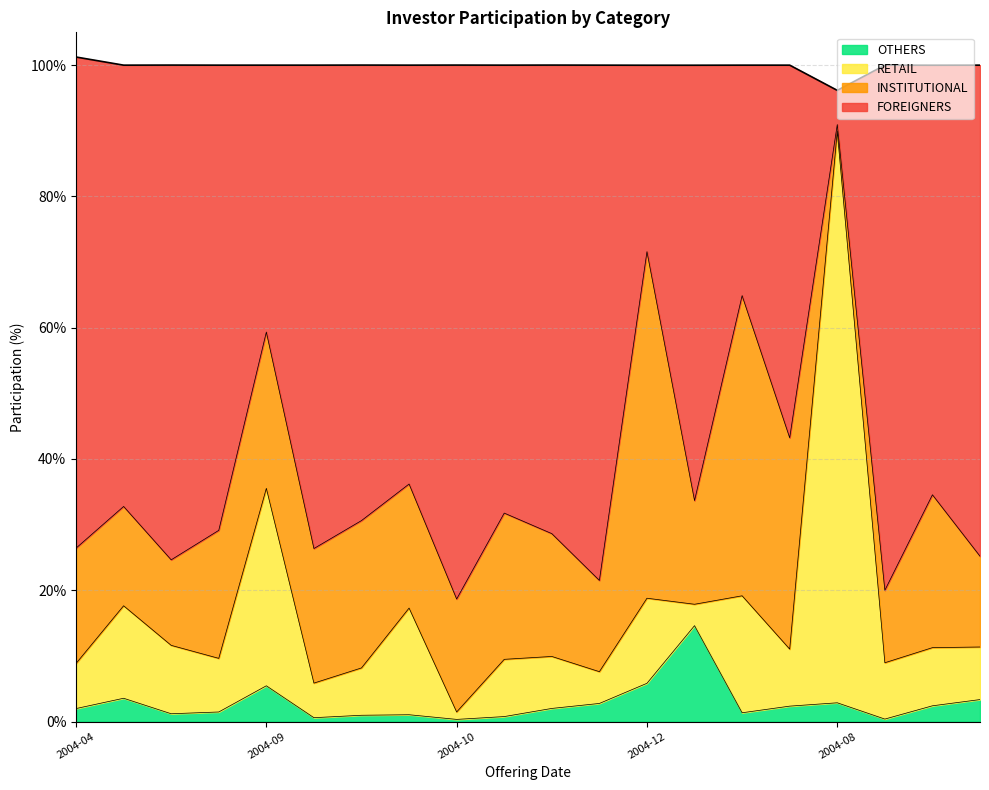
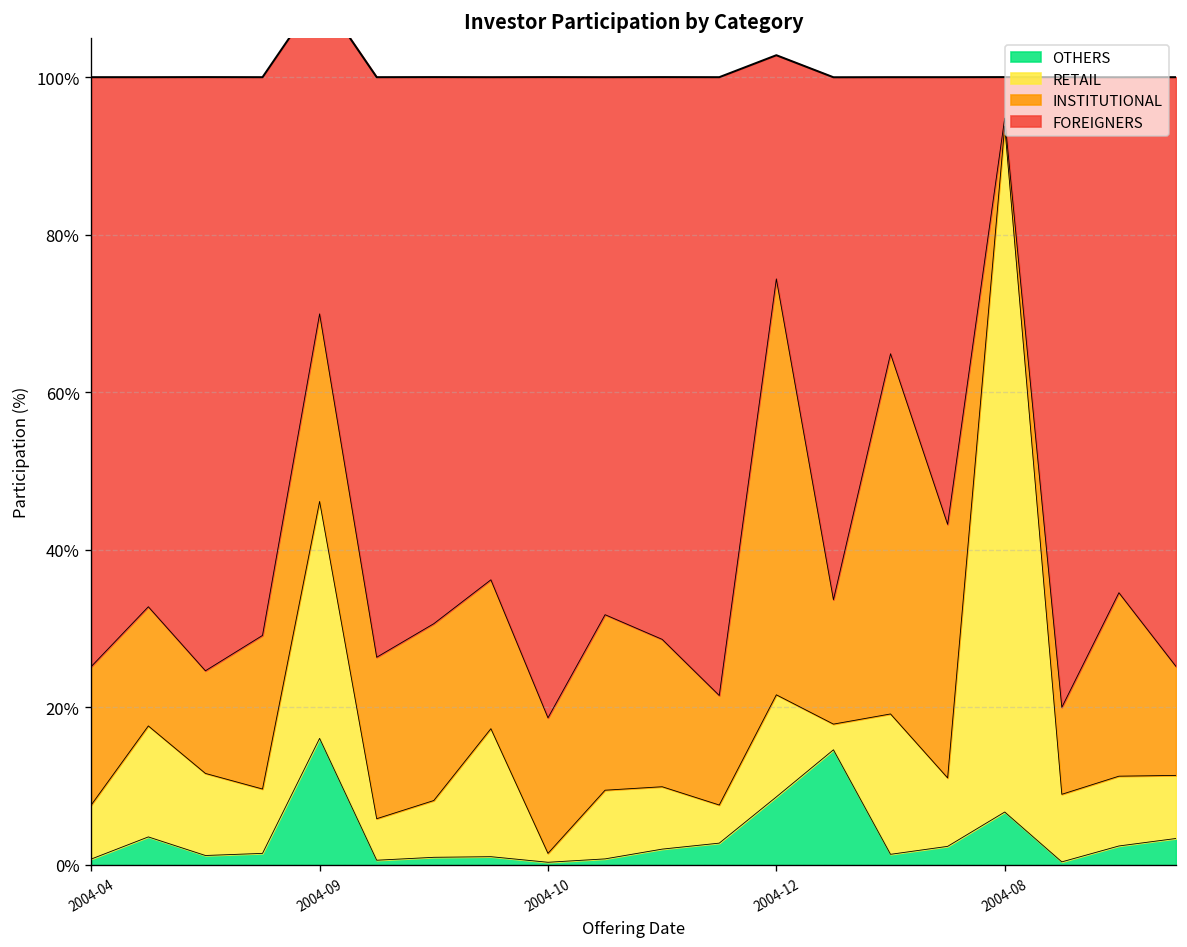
OTHERS, 2004-04: 2% -> 1%
OTHERS, 2004-09: 5% -> 16%
OTHERS, 2004-12: 6% -> 9%
OTHERS, 2004-08: 3% -> 7%
